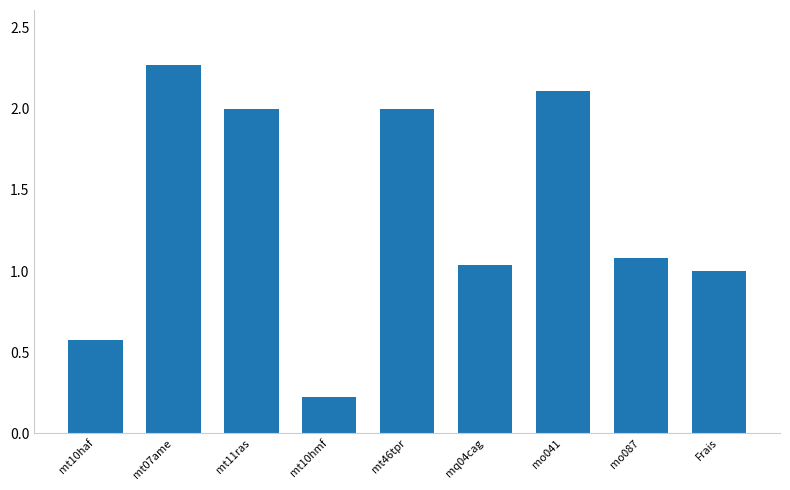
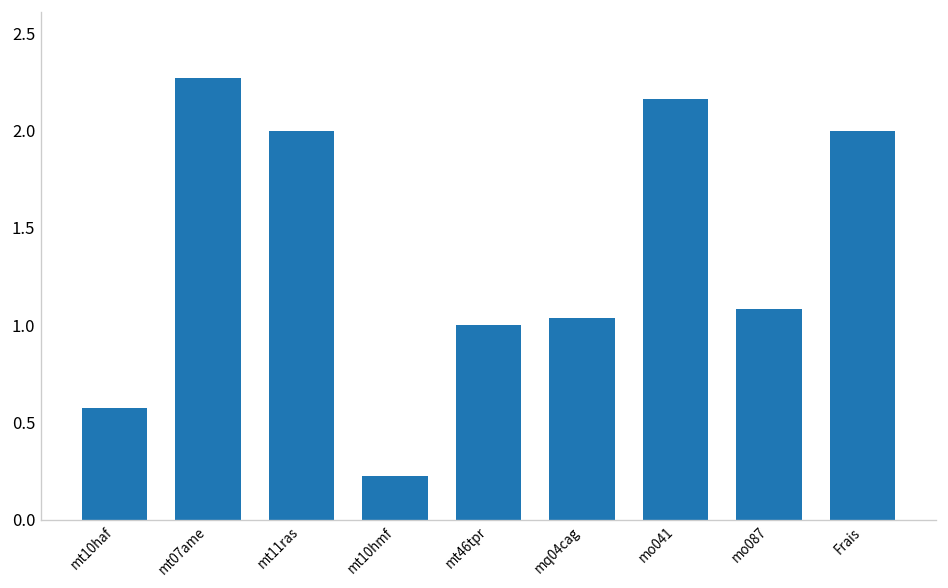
mt46tpr: 2 -> 1
mo041: 2.11 -> 2.16
Frais: 1 -> 2
